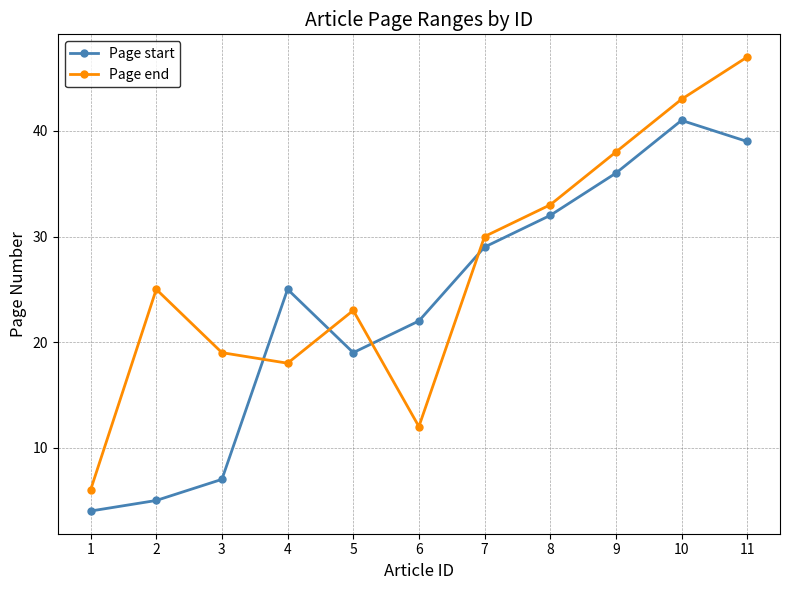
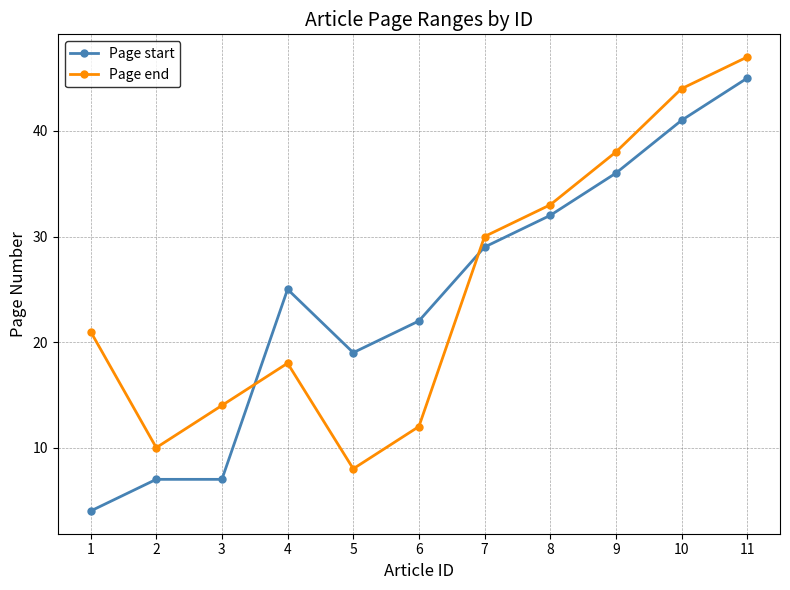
Page end, 1: 6 -> 21
Page start, 2: 5 -> 7
Page end, 2: 25 -> 10
Page end, 3: 19 -> 14
Page end, 5: 23 -> 8
Page end, 10: 43 -> 44
Page start, 11: 39 -> 45
